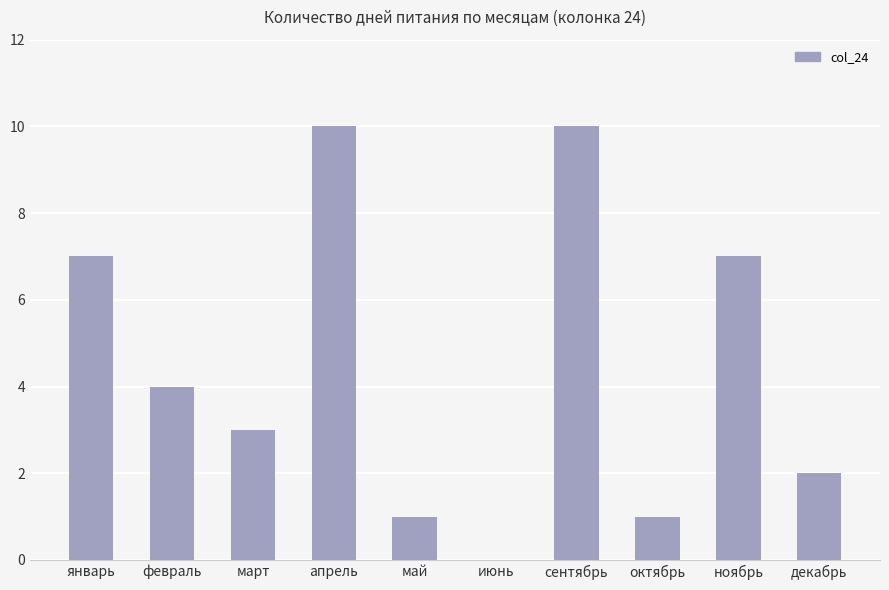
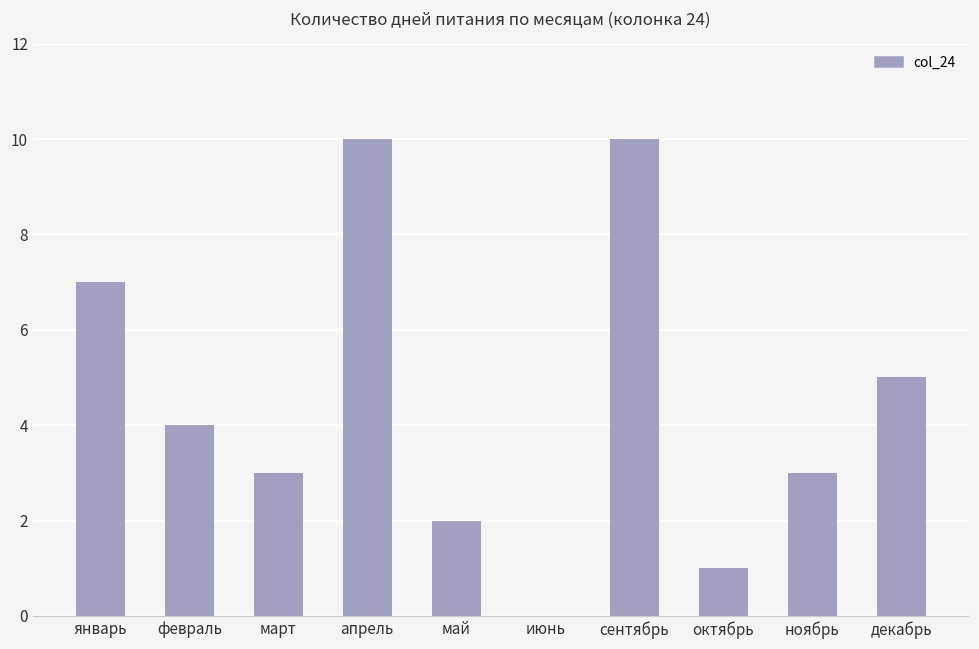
май: 1 -> 2
ноябрь: 7 -> 3
декабрь: 2 -> 5
